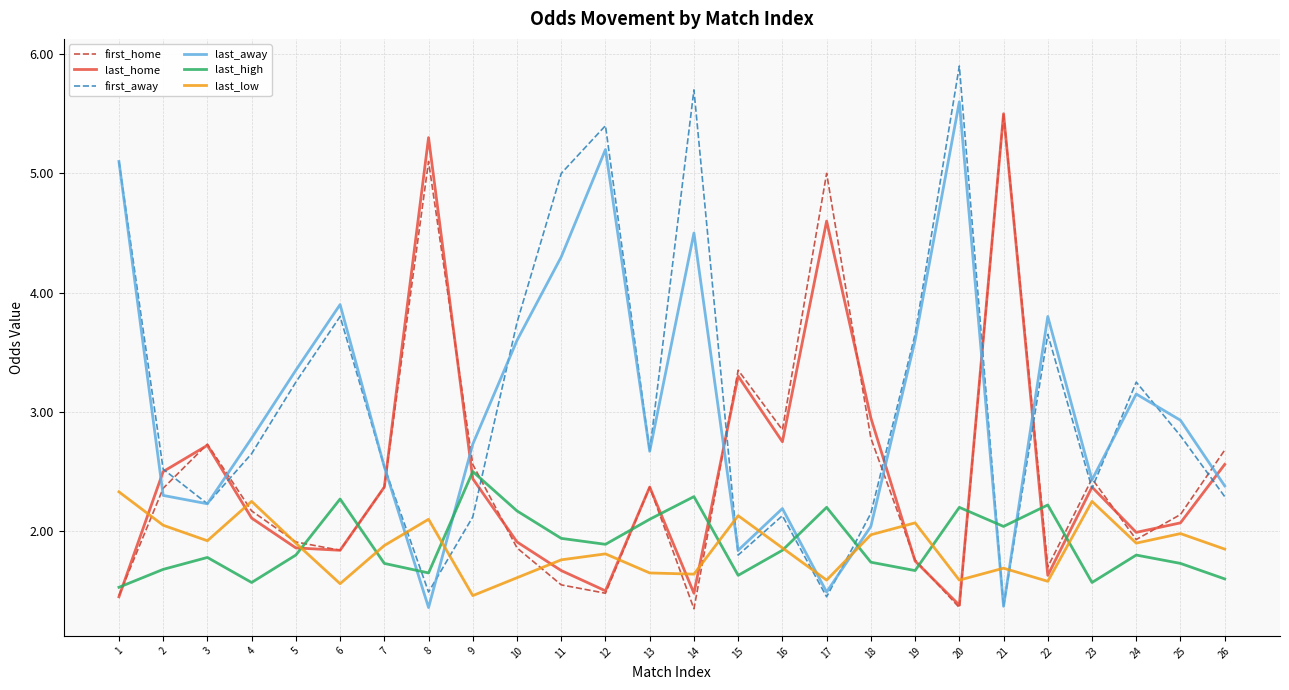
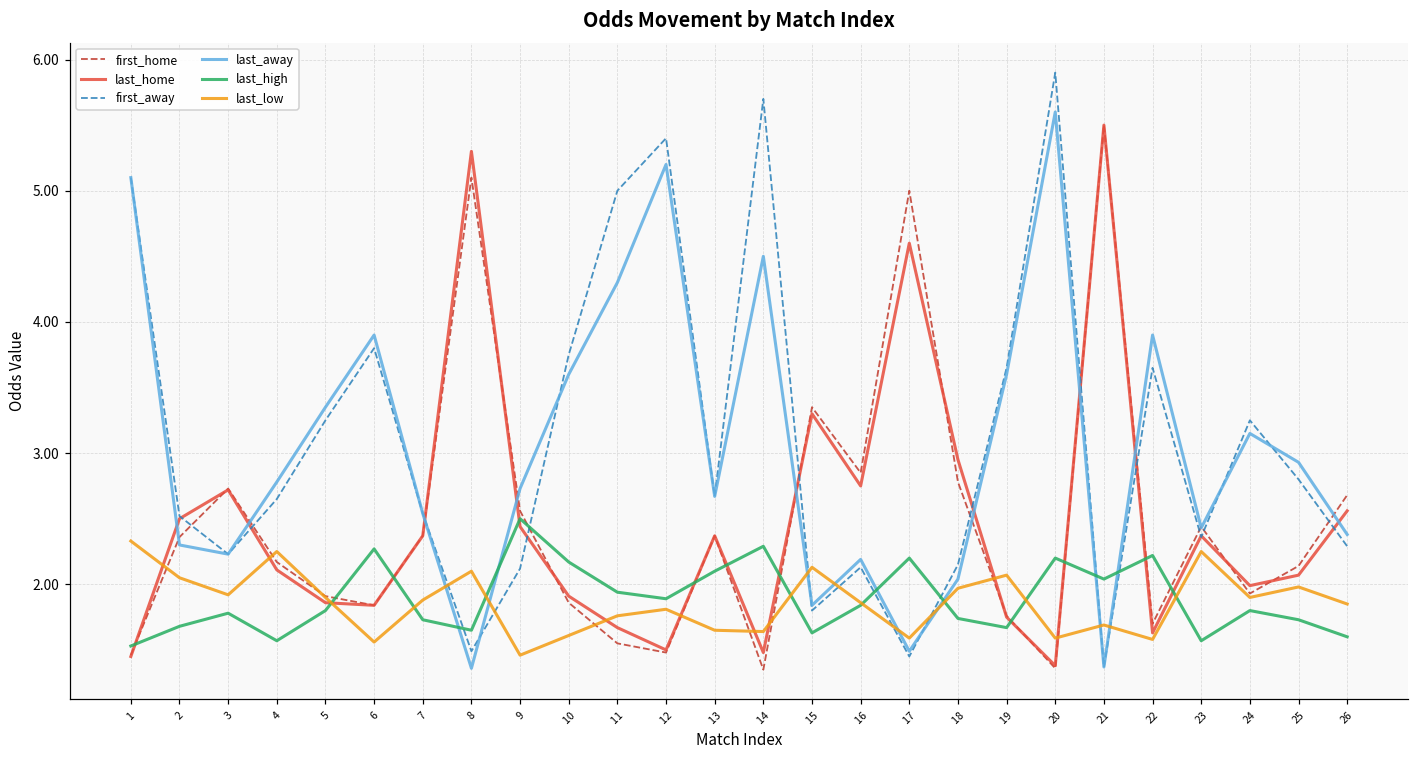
last_away, 22: 3.8 -> 3.9
